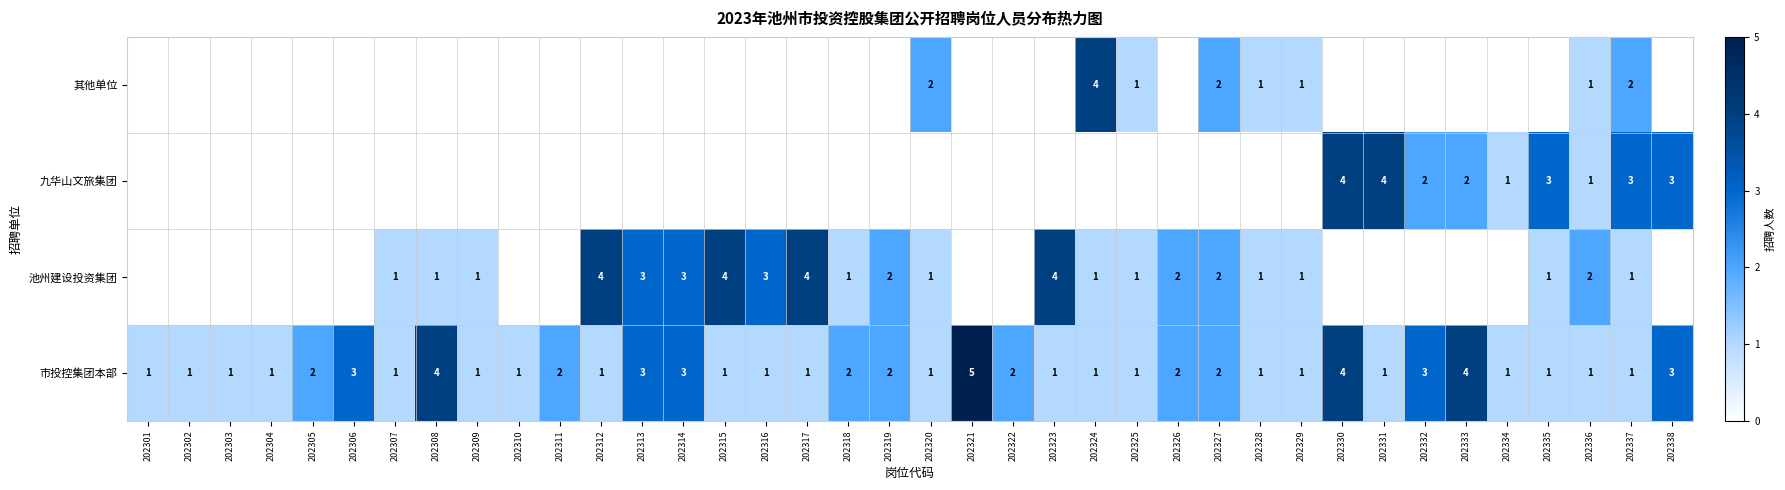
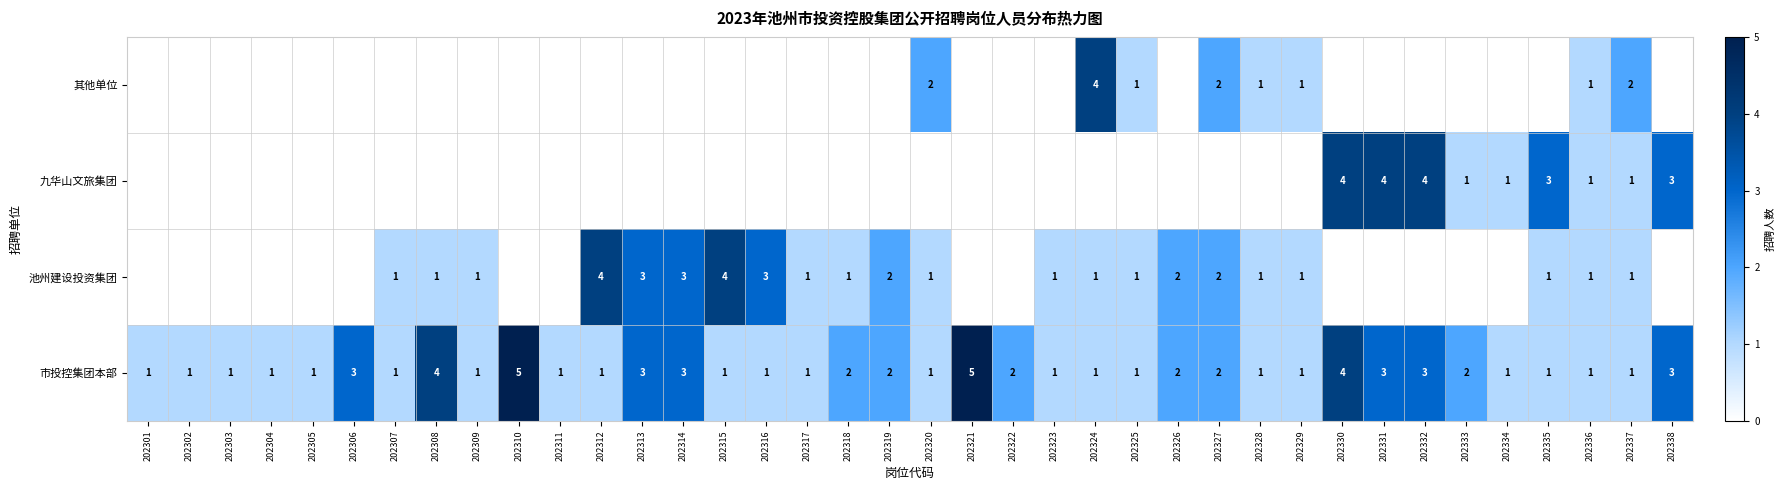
九华山文旅集团, 202332: 2 -> 4
九华山文旅集团, 202333: 2 -> 1
九华山文旅集团, 202337: 3 -> 1
池州建设投资集团, 202317: 4 -> 1
池州建设投资集团, 202323: 4 -> 1
池州建设投资集团, 202336: 2 -> 1
市投控集团本部, 202305: 2 -> 1
市投控集团本部, 202310: 1 -> 5
市投控集团本部, 202311: 2 -> 1
市投控集团本部, 202331: 1 -> 3
市投控集团本部, 202333: 4 -> 2
